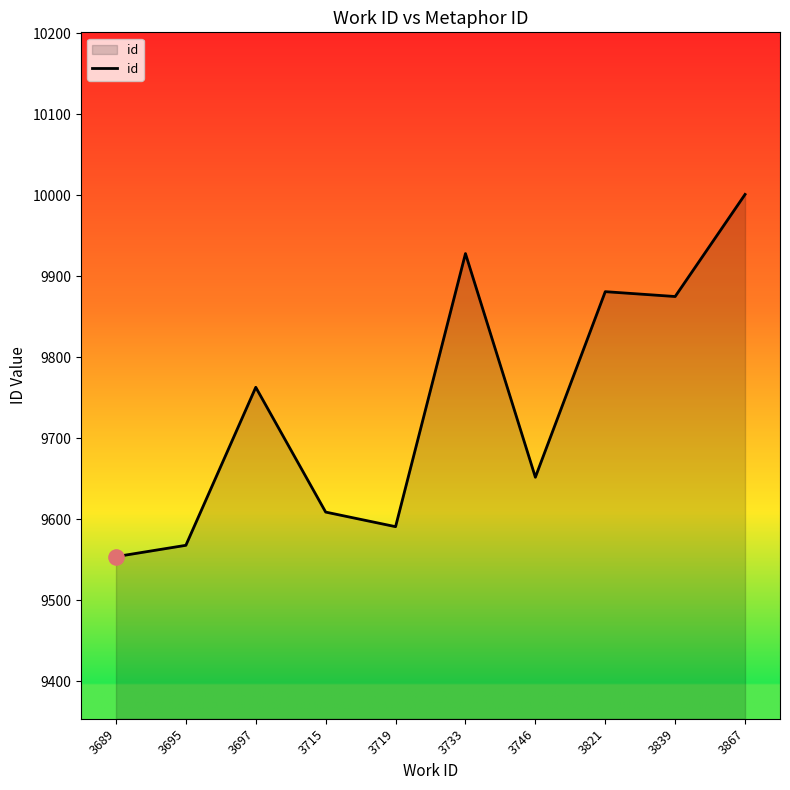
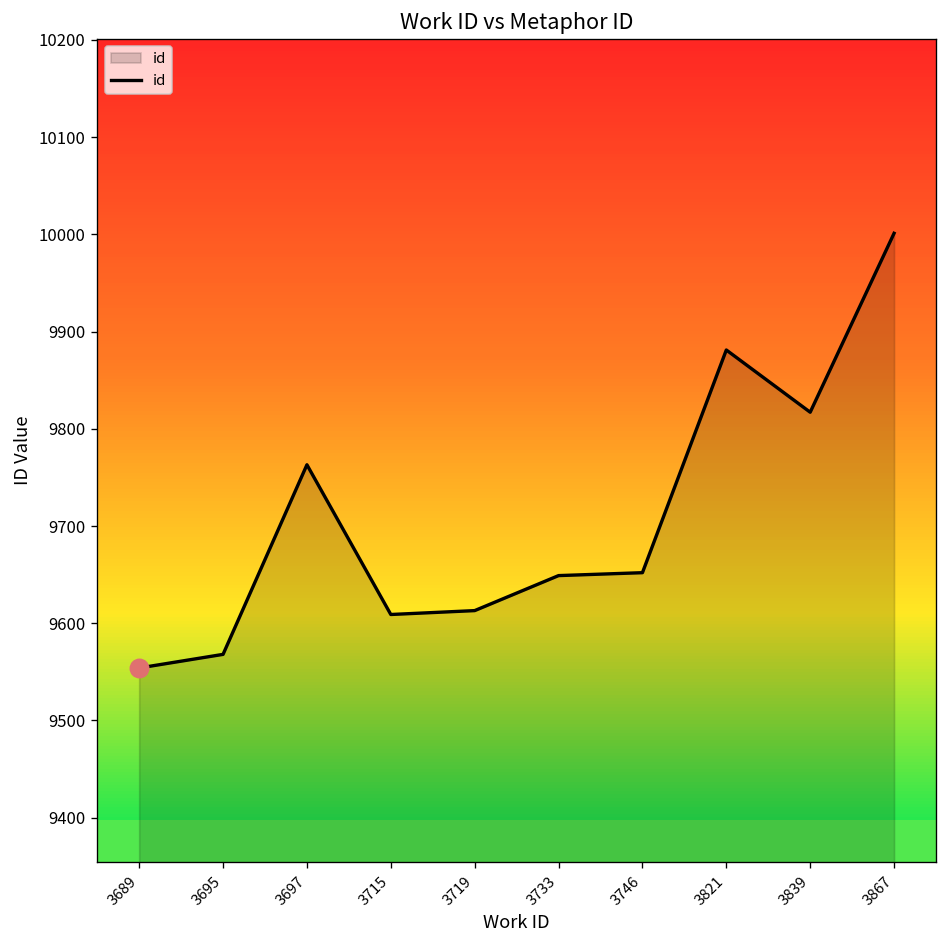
id, 3719: 9590 -> 9610
id, 3733: 9930 -> 9650
id, 3839: 9880 -> 9820
